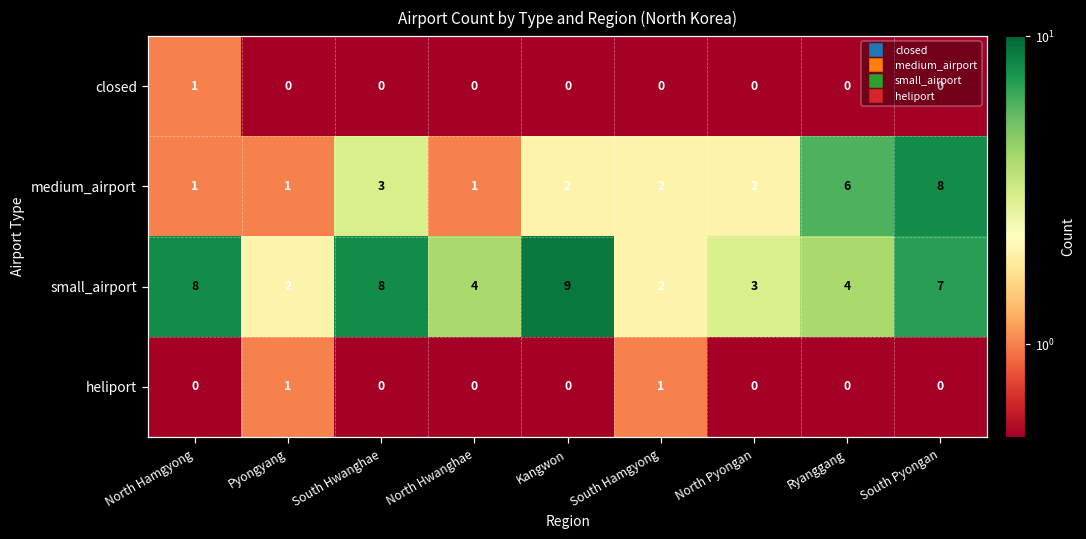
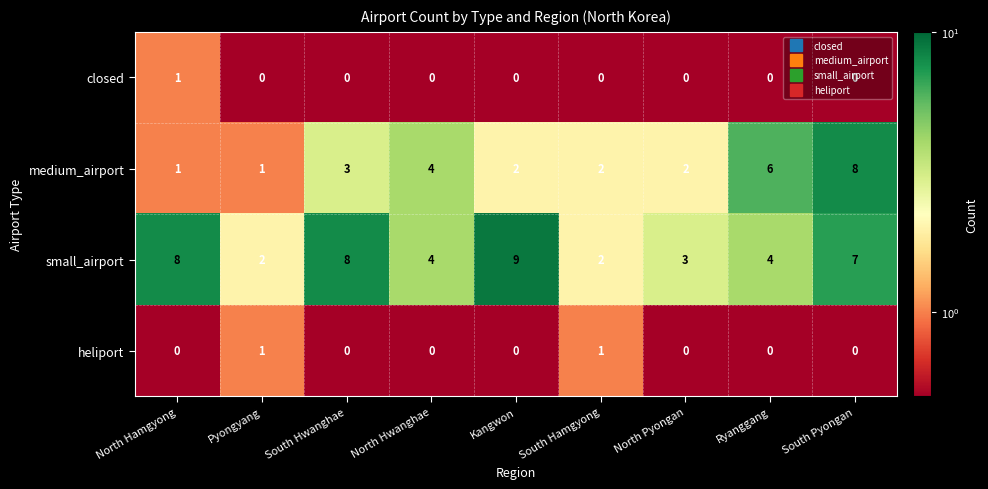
medium_airport, North Hwanghae: 1 -> 4
